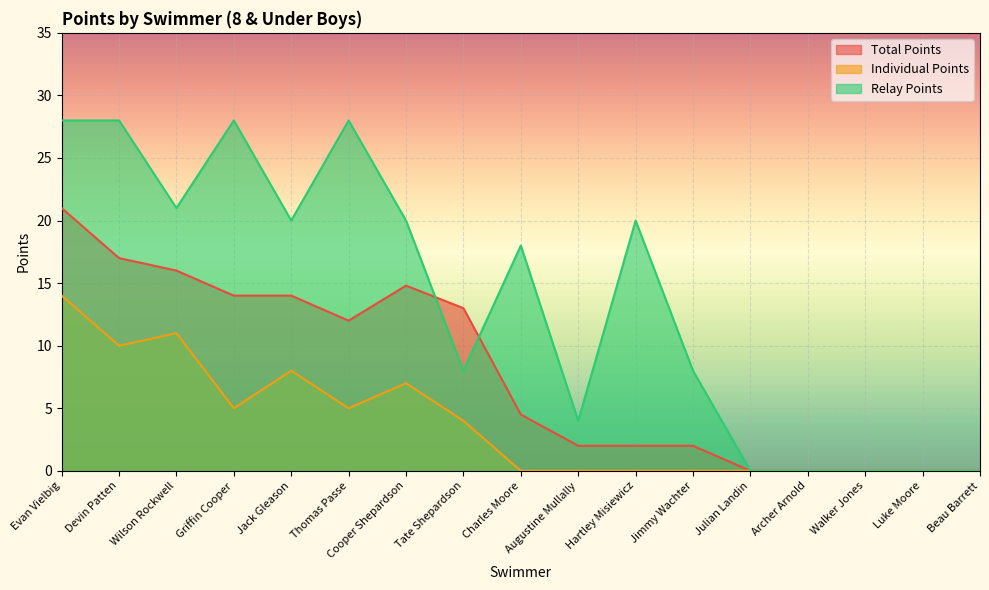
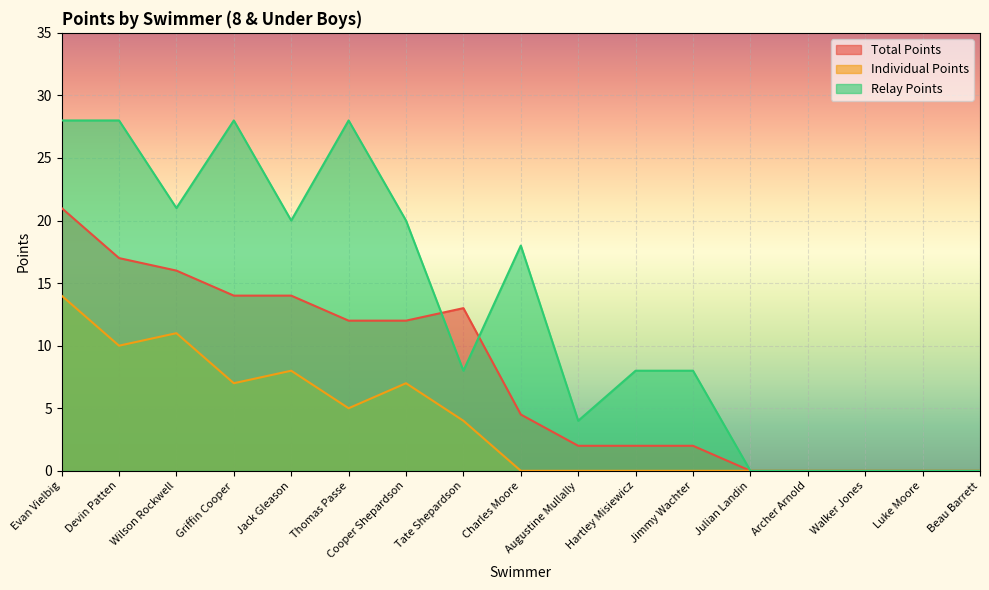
Individual Points, Griffin Cooper: 5 -> 7
Total Points, Cooper Shepardson: 14.8 -> 12.0
Relay Points, Hartley Misiewicz: 20 -> 8
